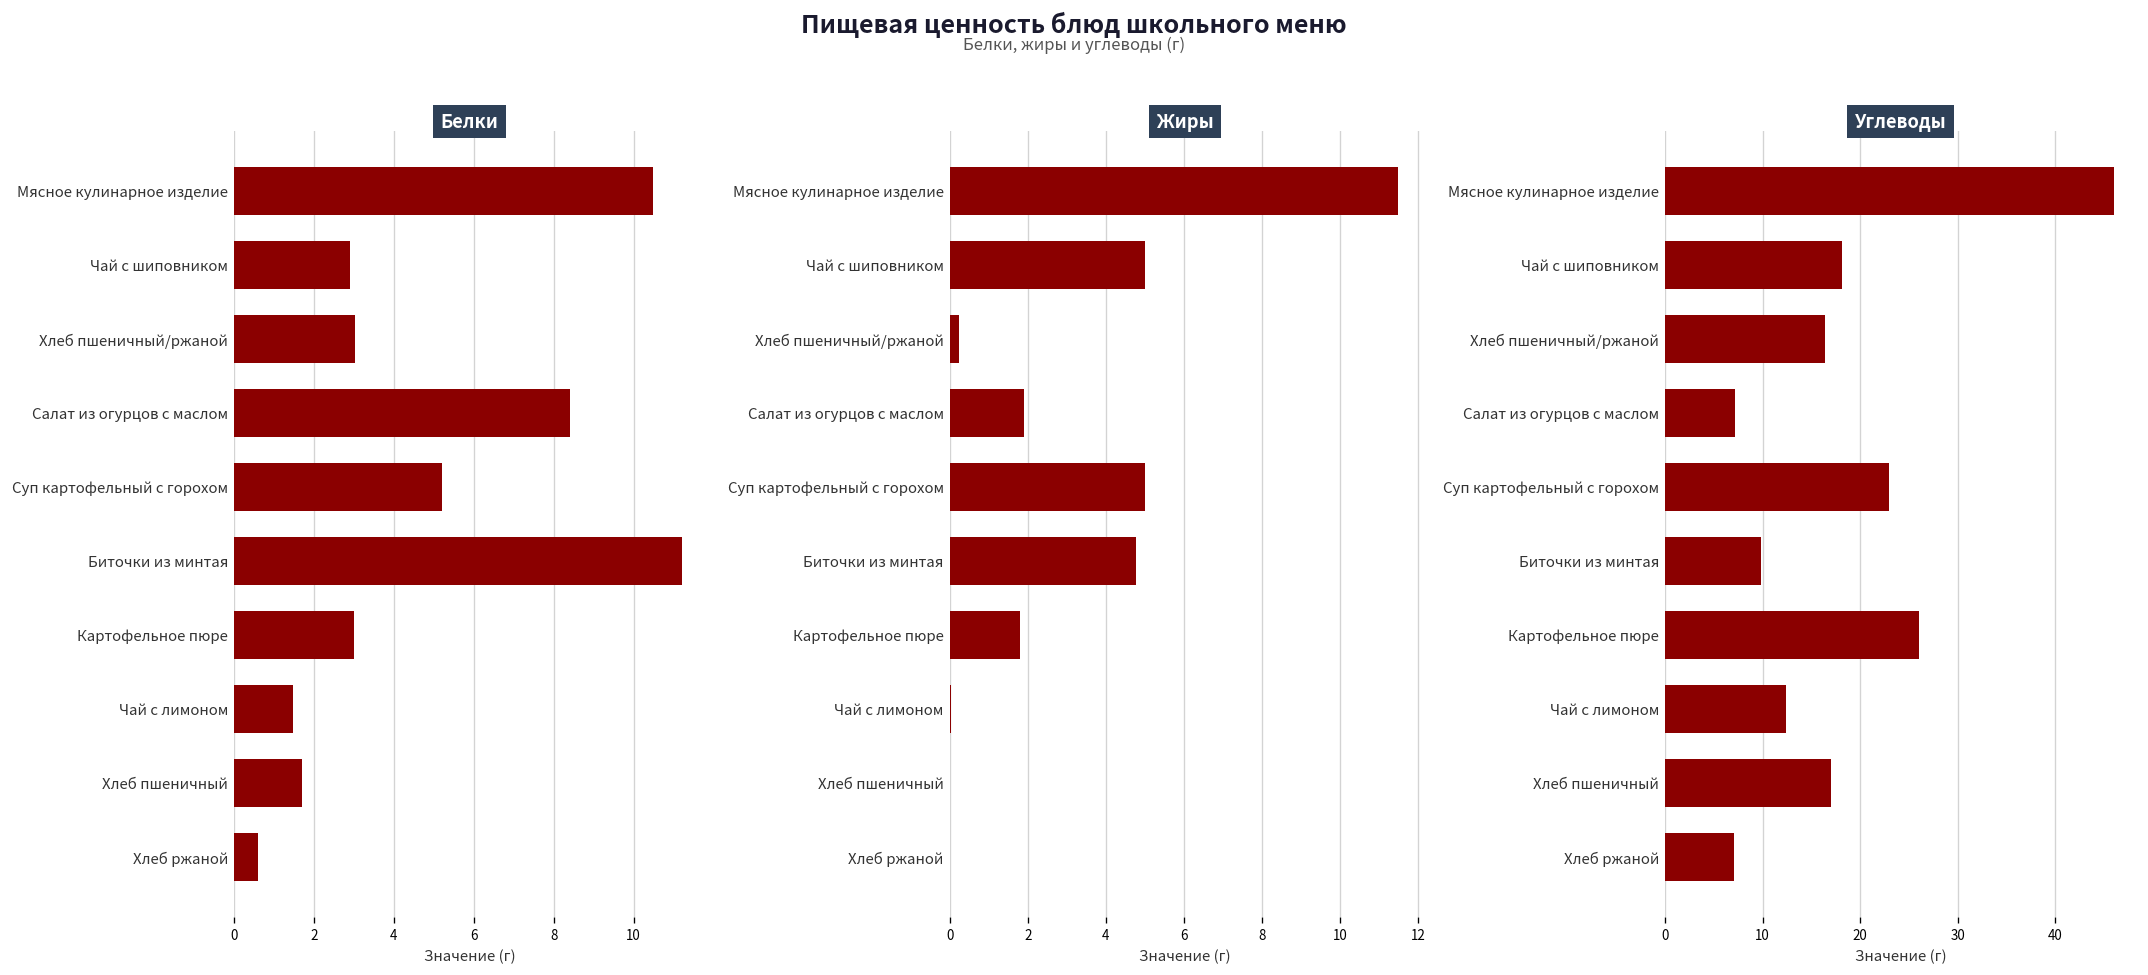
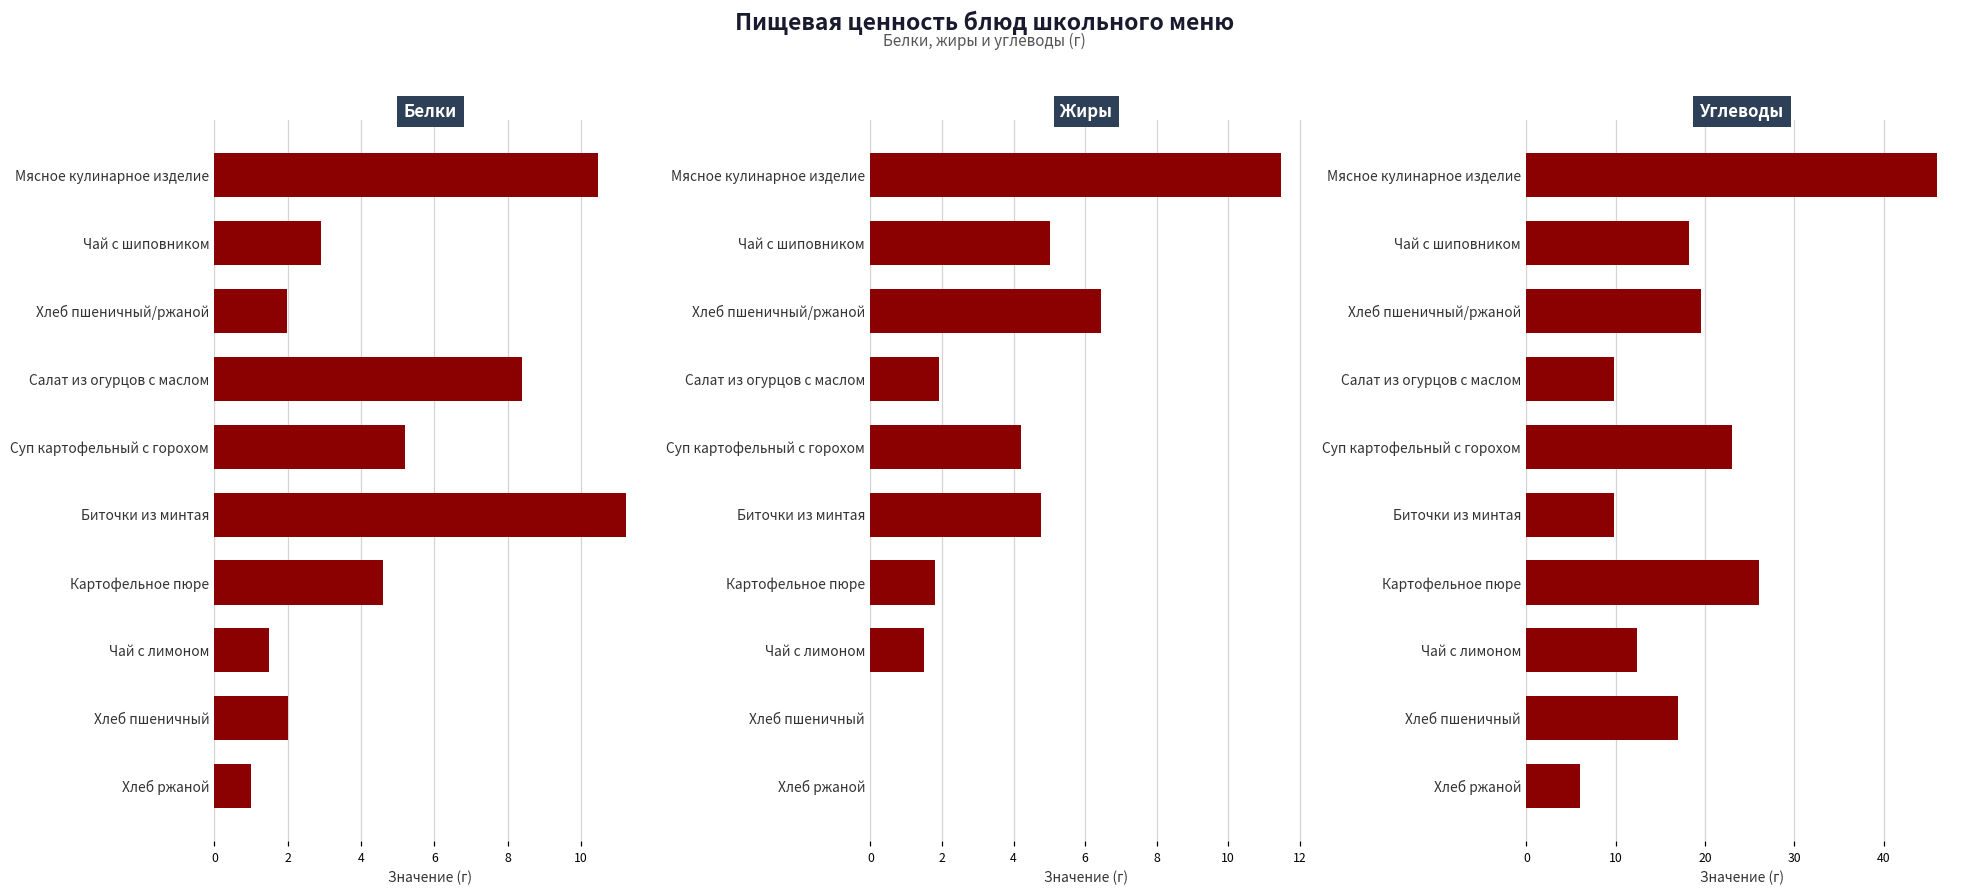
Белки, Хлеб пшеничный/ржаной: 3.0 -> 2.0
Белки, Картофельное пюре: 3.0 -> 4.6
Белки, Хлеб пшеничный: 1.7 -> 2.0
Белки, Хлеб ржаной: 0.6 -> 1.0
Жиры, Хлеб пшеничный/ржаной: 0.2 -> 6.5
Жиры, Суп картофельный с горохом: 5.0 -> 4.2
Жиры, Чай с лимоном: 0.0 -> 1.5
Углеводы, Хлеб пшеничный/ржаной: 16 -> 20
Углеводы, Салат из огурцов с маслом: 7 -> 10
Углеводы, Хлеб ржаной: 7 -> 6
